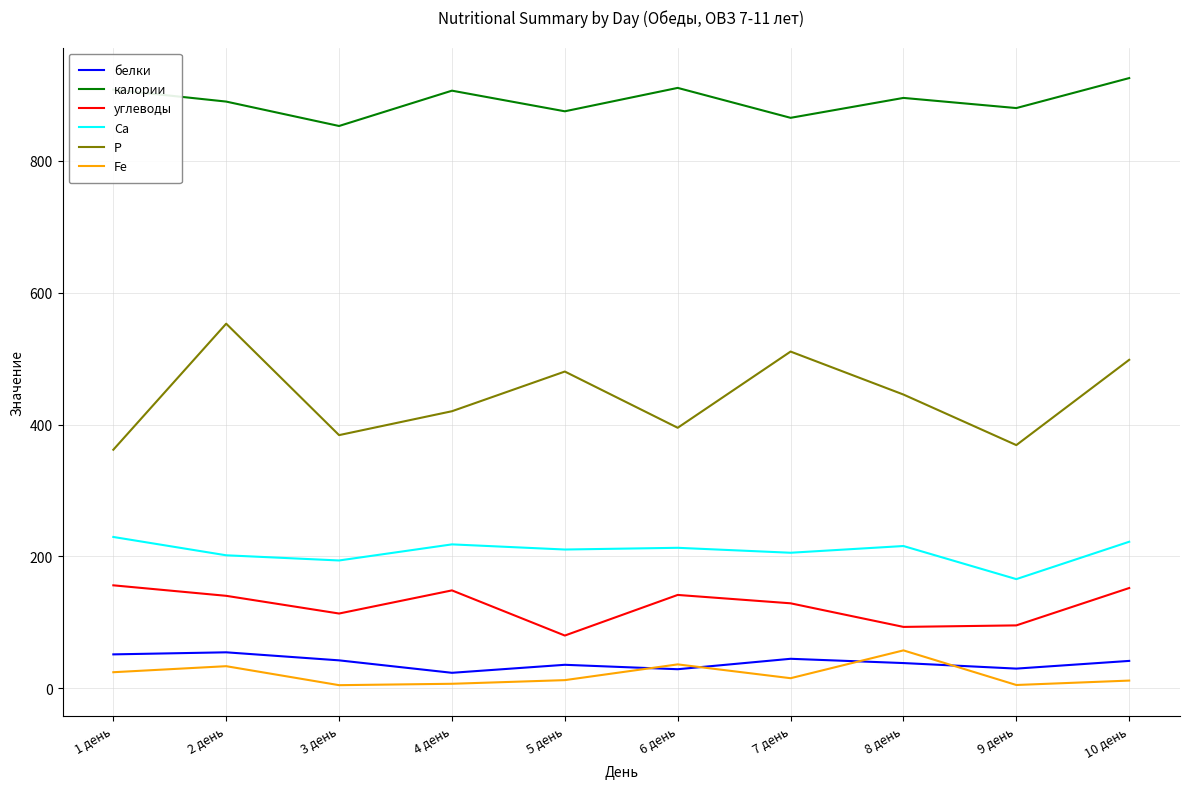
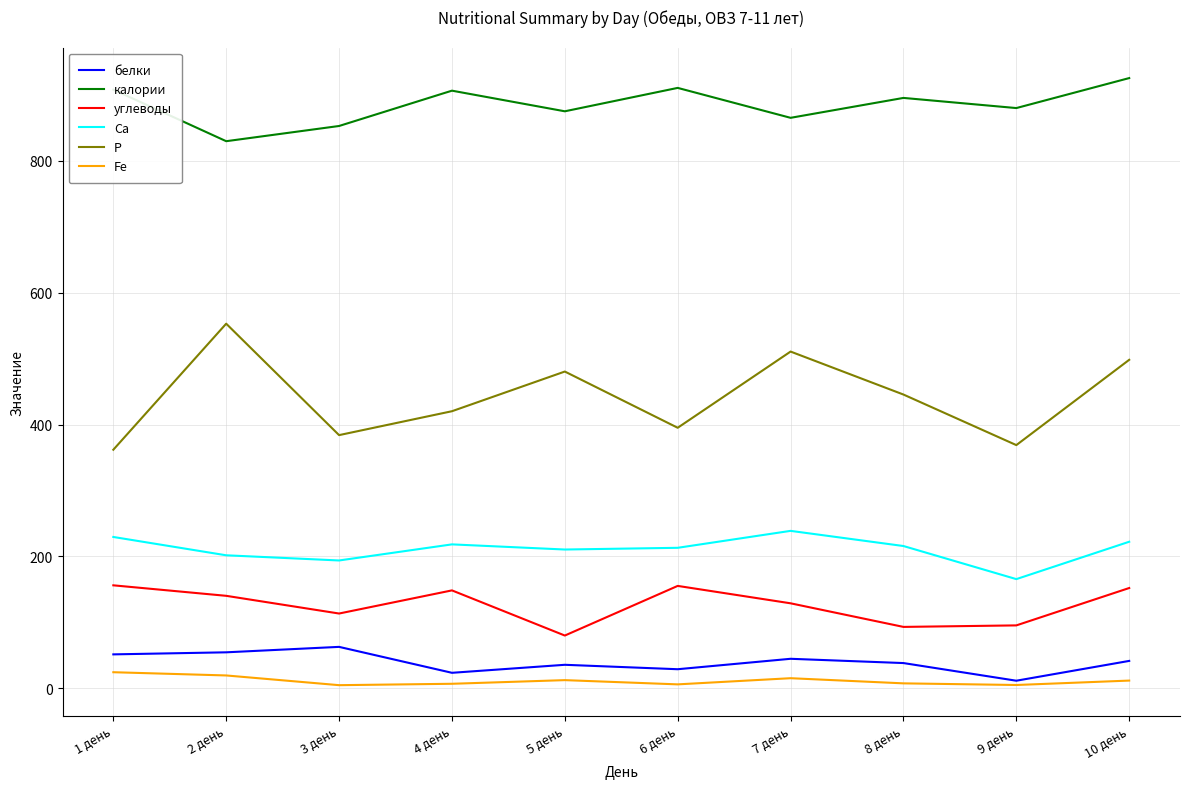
калории, 2 день: 890 -> 830
Fe, 2 день: 30 -> 20
белки, 3 день: 40 -> 60
углеводы, 6 день: 140 -> 160
Fe, 6 день: 40 -> 10
Ca, 7 день: 210 -> 240
Fe, 8 день: 60 -> 10
белки, 9 день: 30 -> 10
